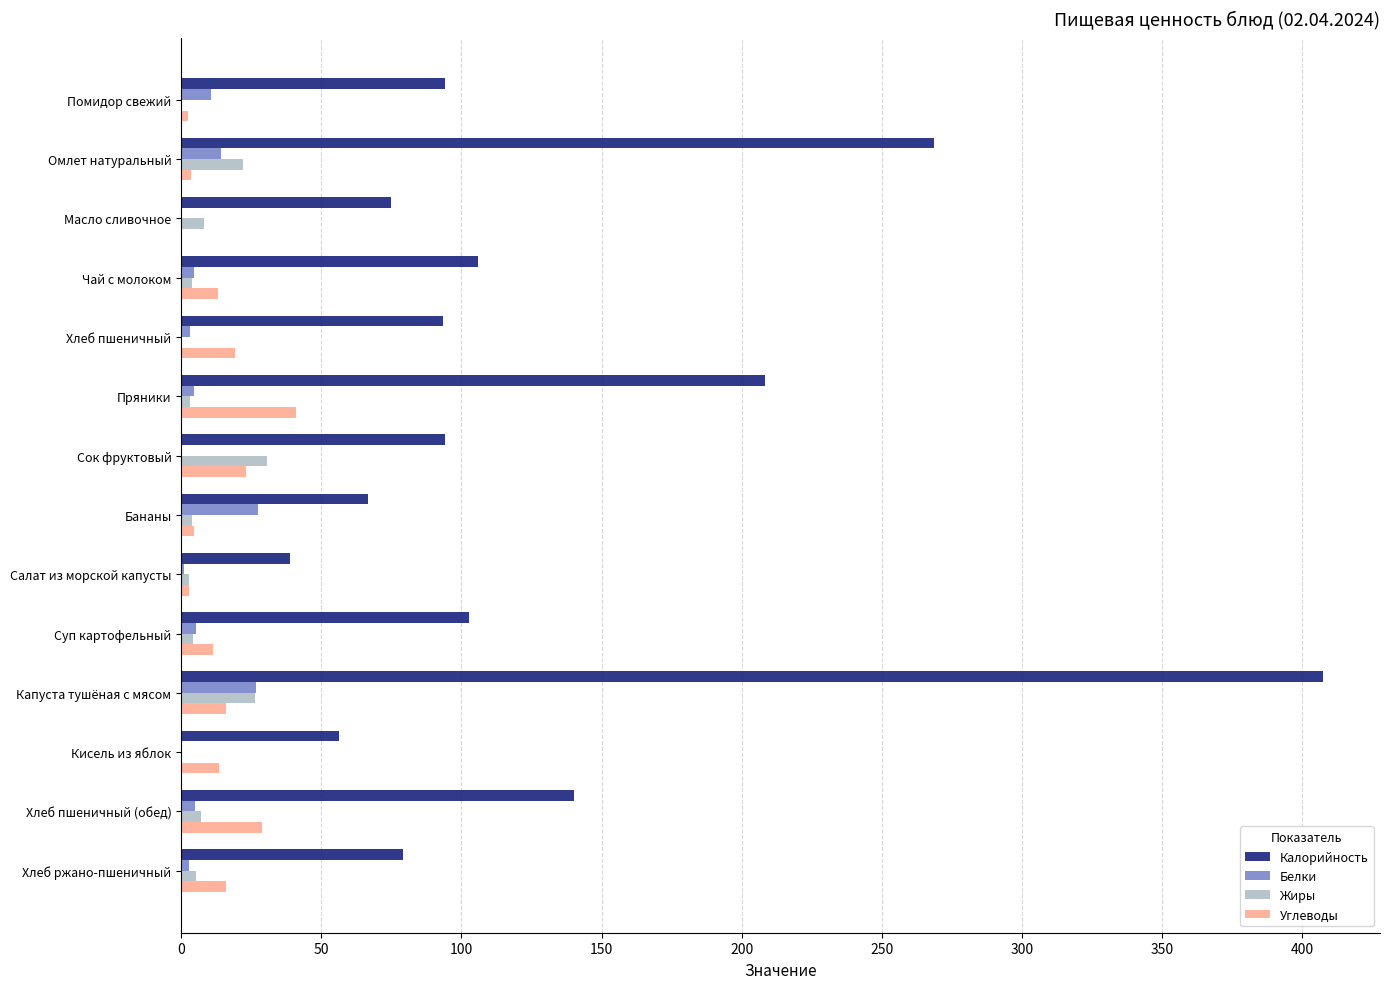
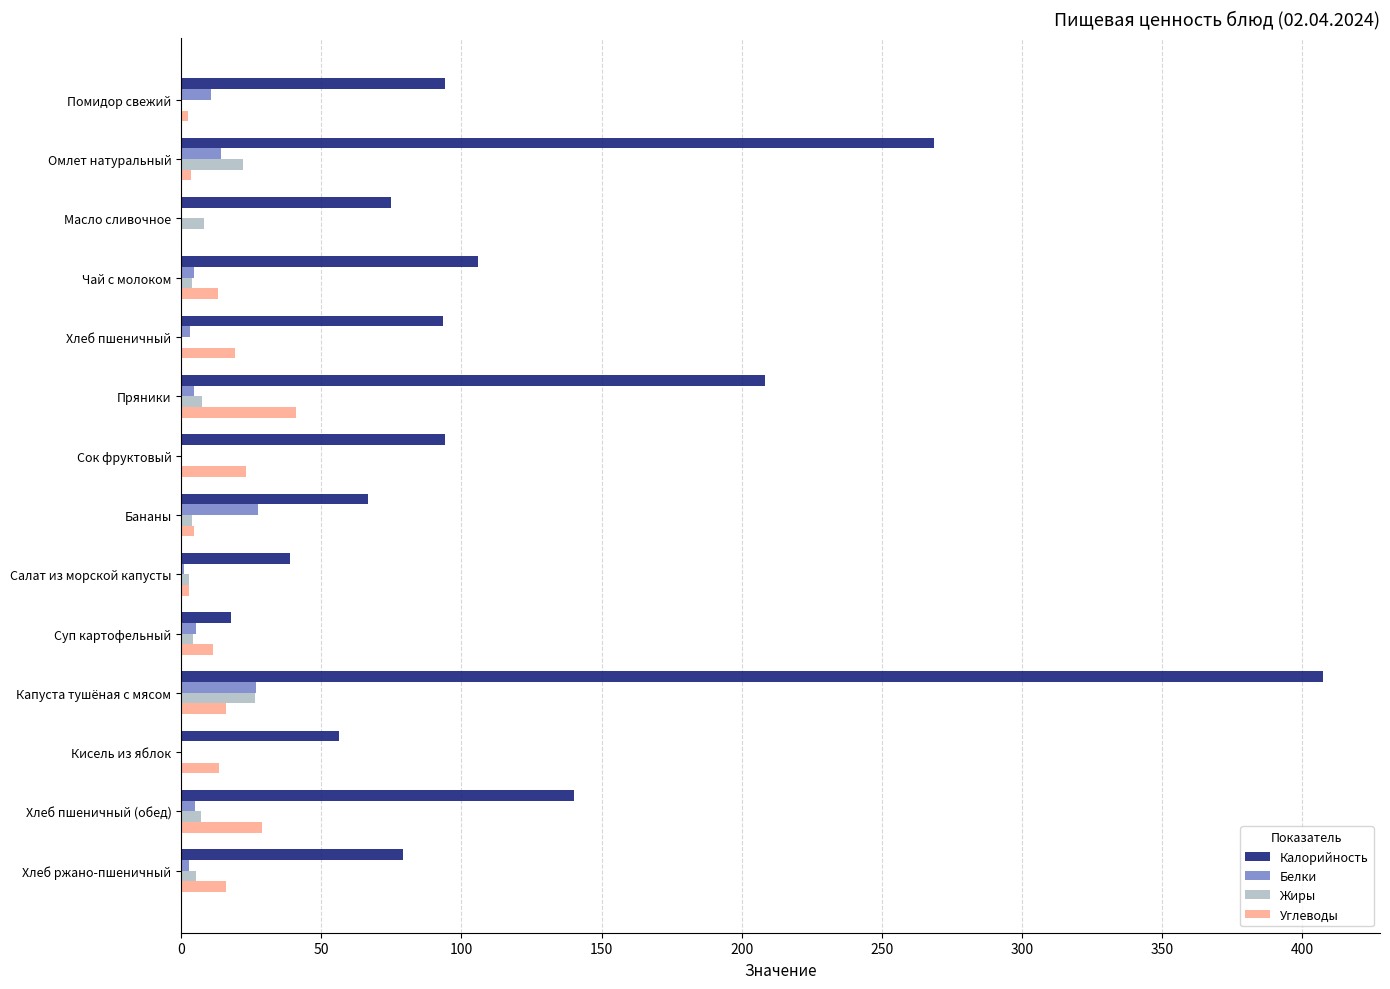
Жиры, Пряники: 3 -> 7
Жиры, Сок фруктовый: 31 -> 0
Калорийность, Суп картофельный: 103 -> 18
